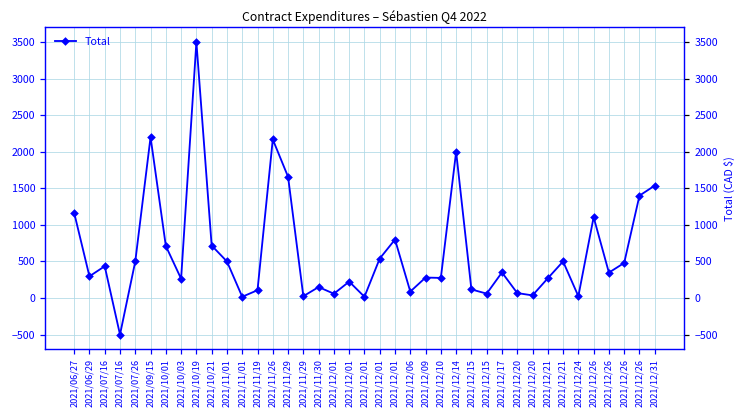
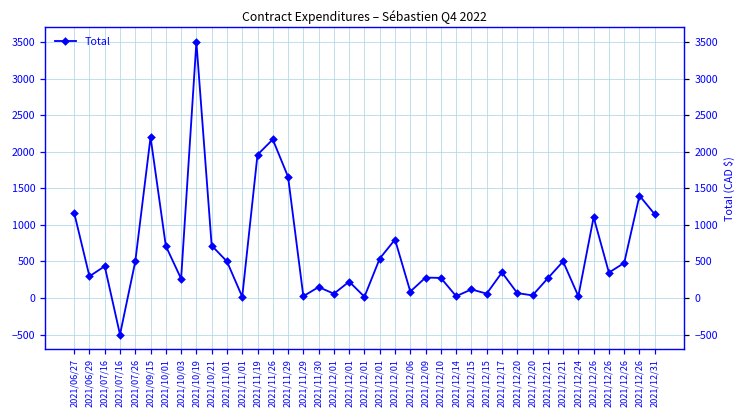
2021/11/19: 100 -> 2000
2021/12/14: 2000 -> 0
2021/12/31: 1500 -> 1100
